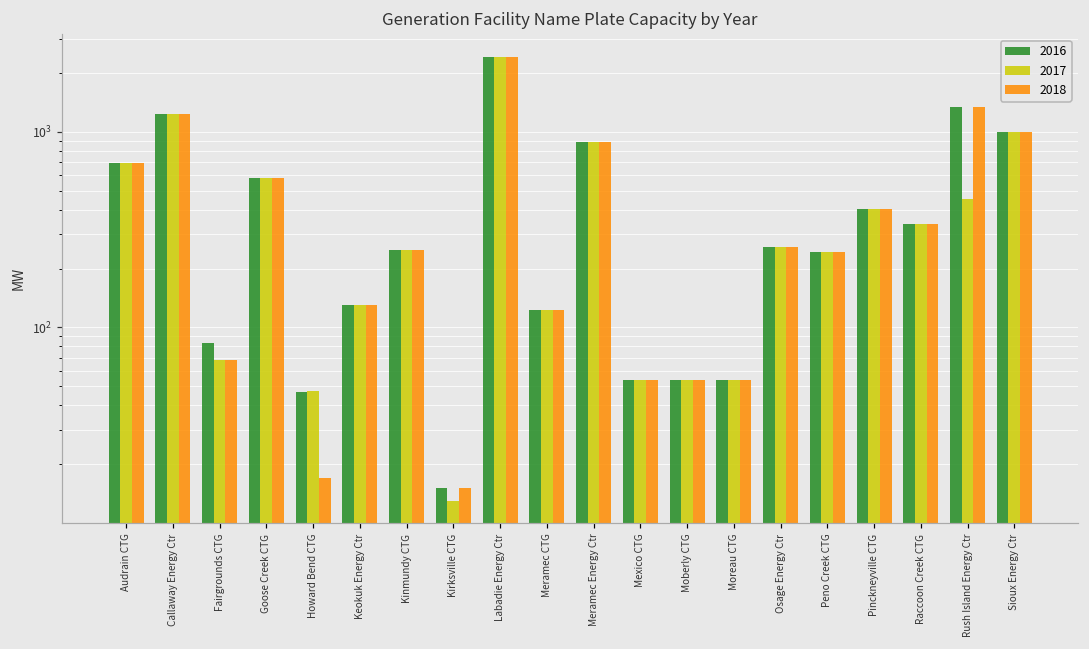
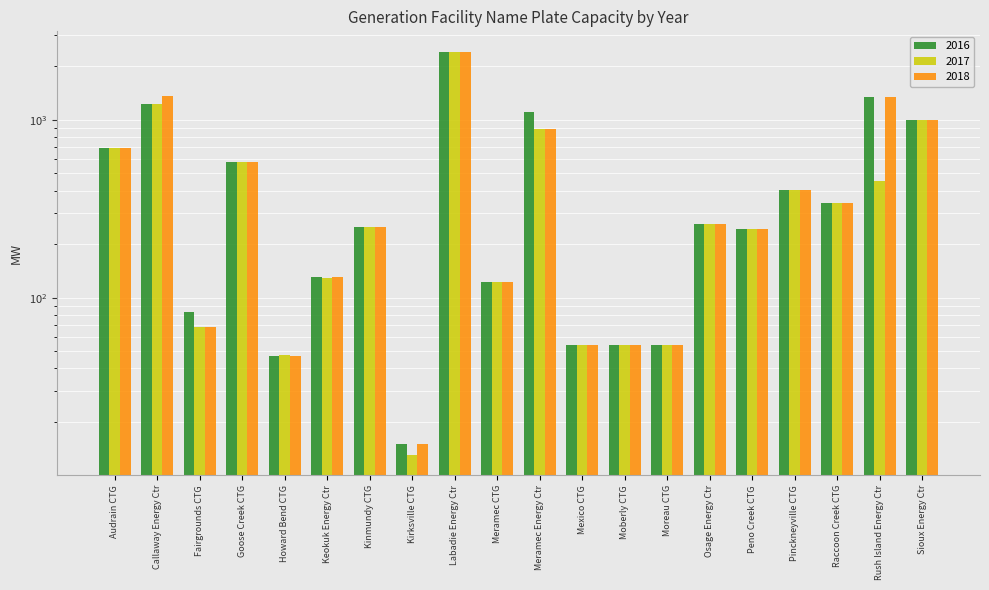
2018, Callaway Energy Ctr: 1200 -> 1400
2018, Howard Bend CTG: 17 -> 47
2016, Meramec Energy Ctr: 900 -> 1100
